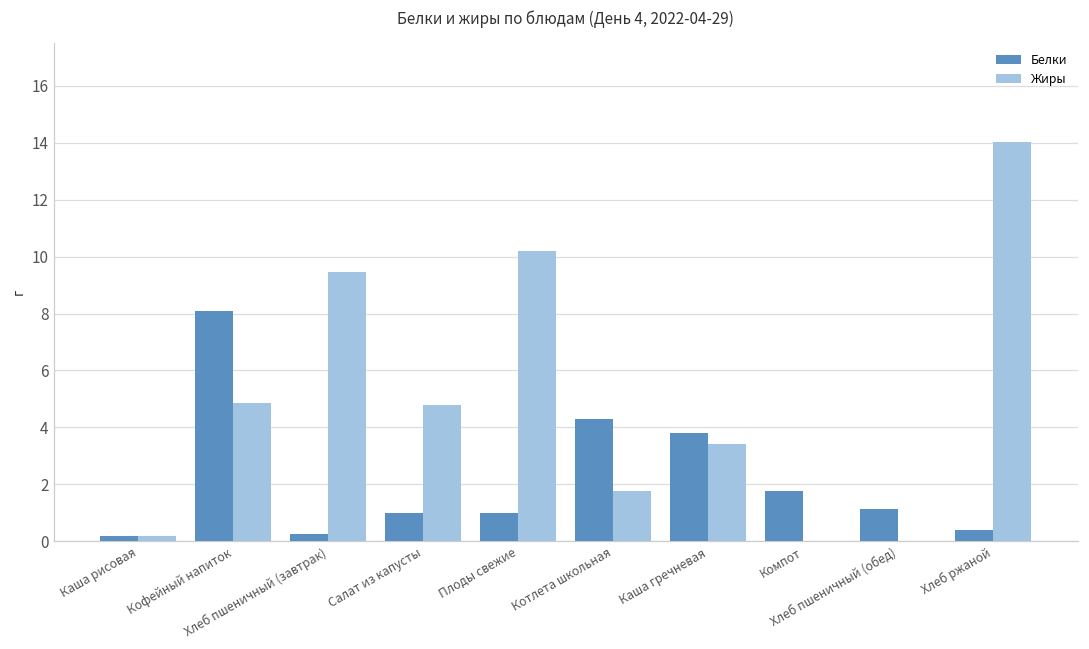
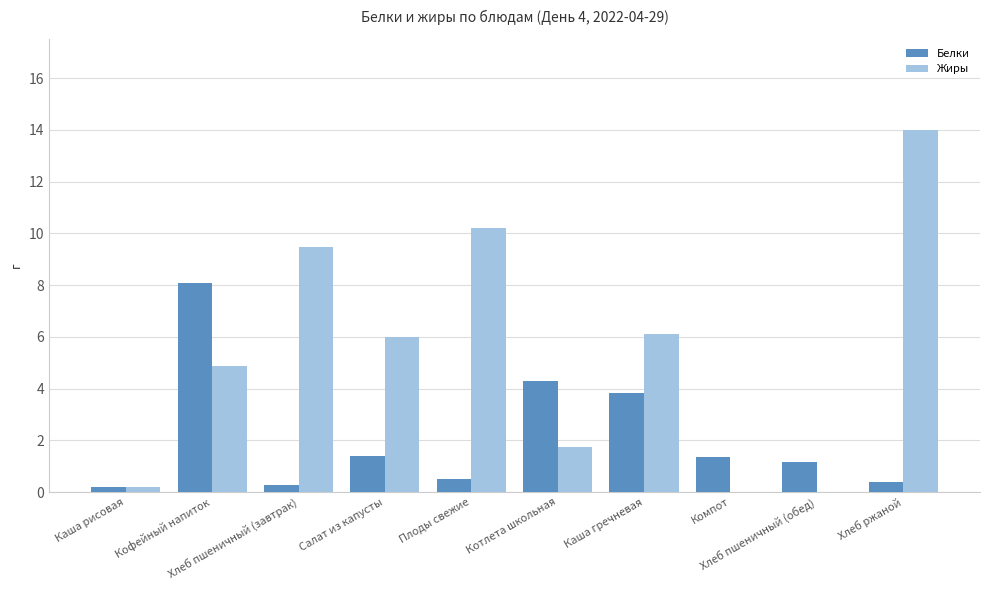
Белки, Салат из капусты: 1.0 -> 1.4
Жиры, Салат из капусты: 4.8 -> 6.0
Белки, Плоды свежие: 1.0 -> 0.5
Жиры, Каша гречневая: 3.4 -> 6.1
Белки, Компот: 1.8 -> 1.4
